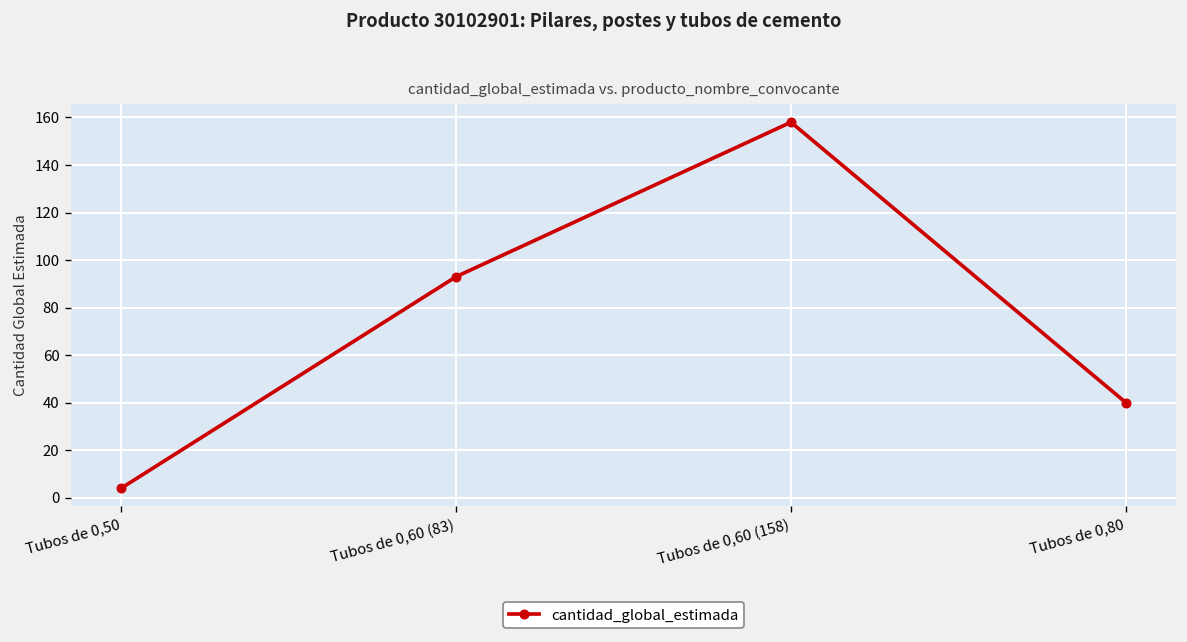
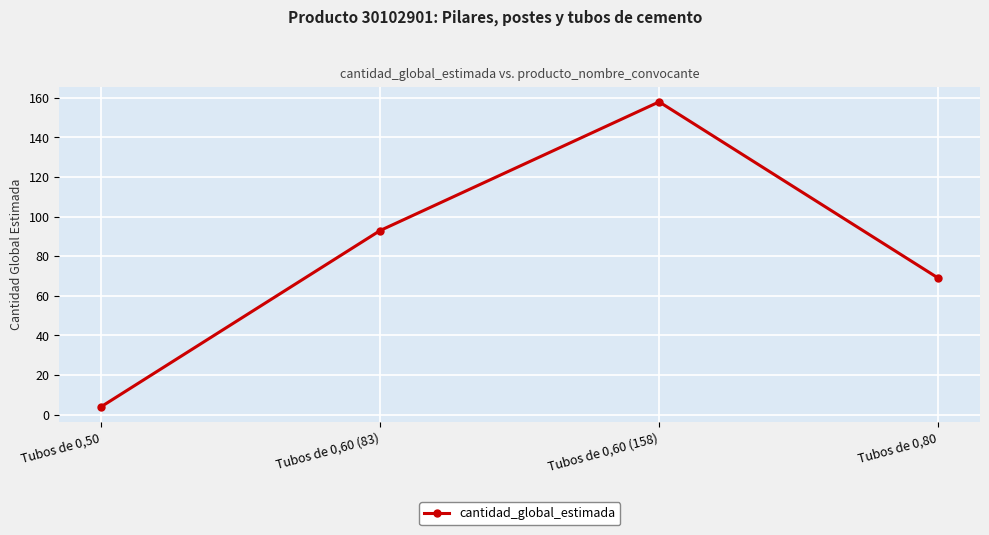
Tubos de 0,80: 40 -> 69
